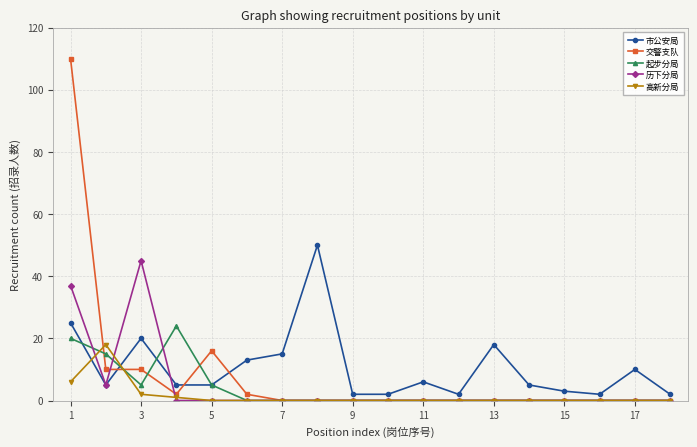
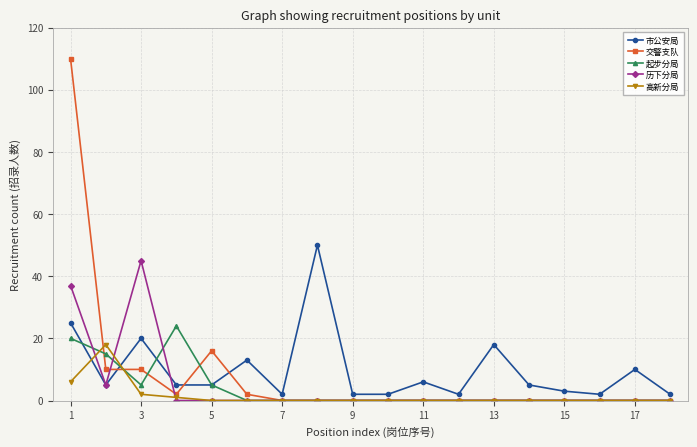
市公安局, 7: 15 -> 2
